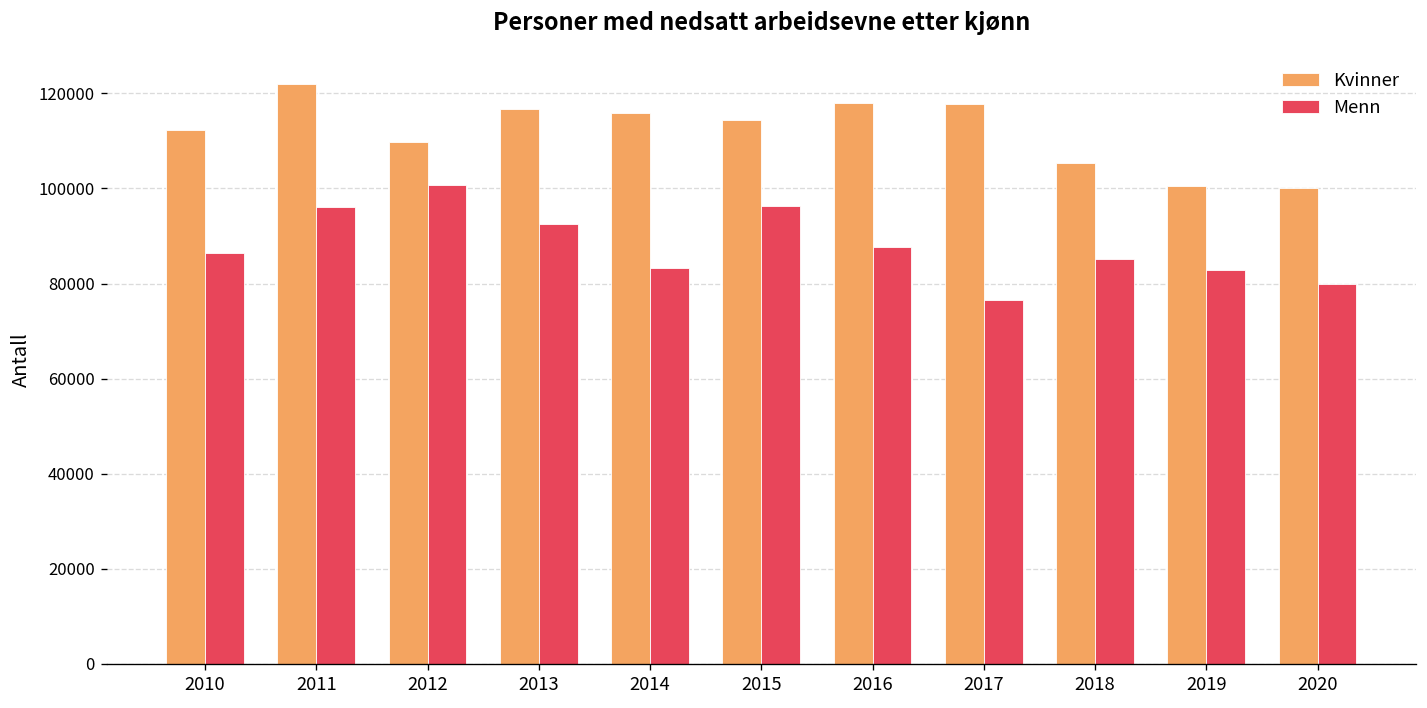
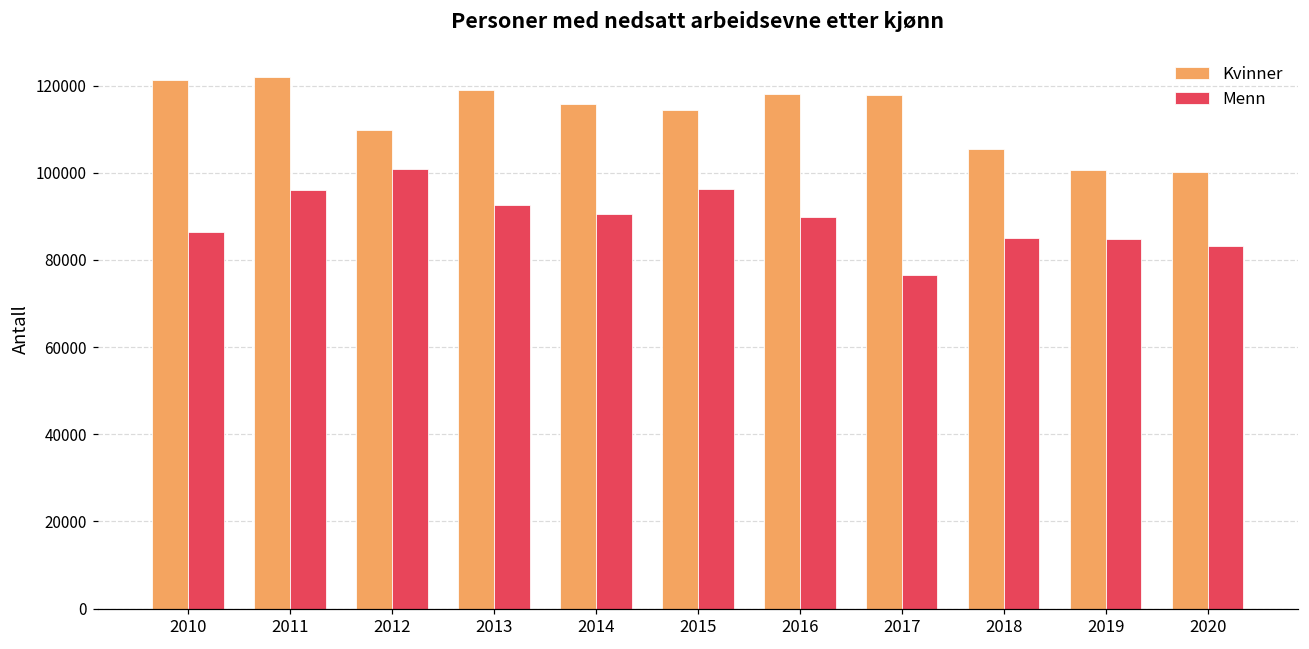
Kvinner, 2010: 112000 -> 121000
Kvinner, 2013: 117000 -> 119000
Menn, 2014: 83000 -> 91000
Menn, 2016: 88000 -> 90000
Menn, 2019: 83000 -> 85000
Menn, 2020: 80000 -> 83000
